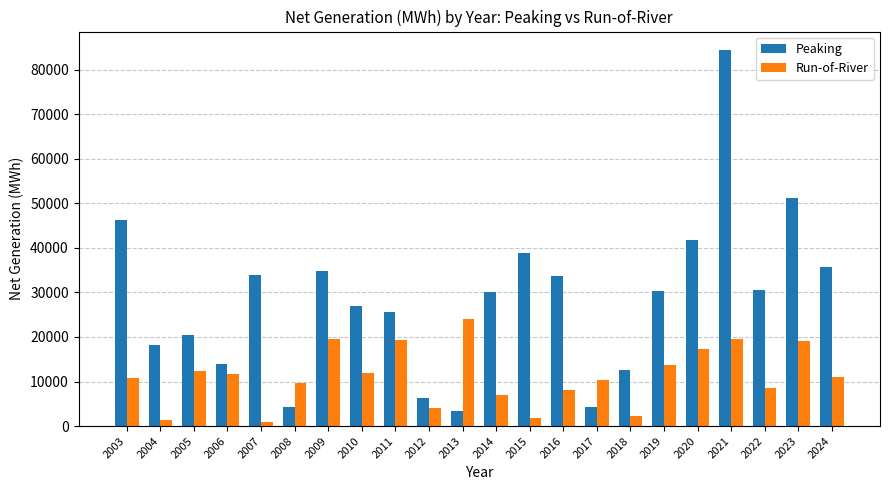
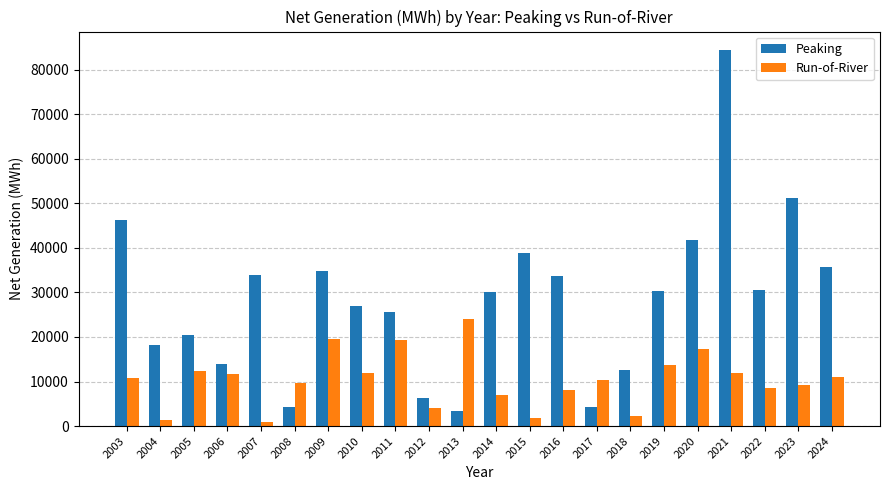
Run-of-River, 2021: 20000 -> 12000
Run-of-River, 2023: 19000 -> 9000
